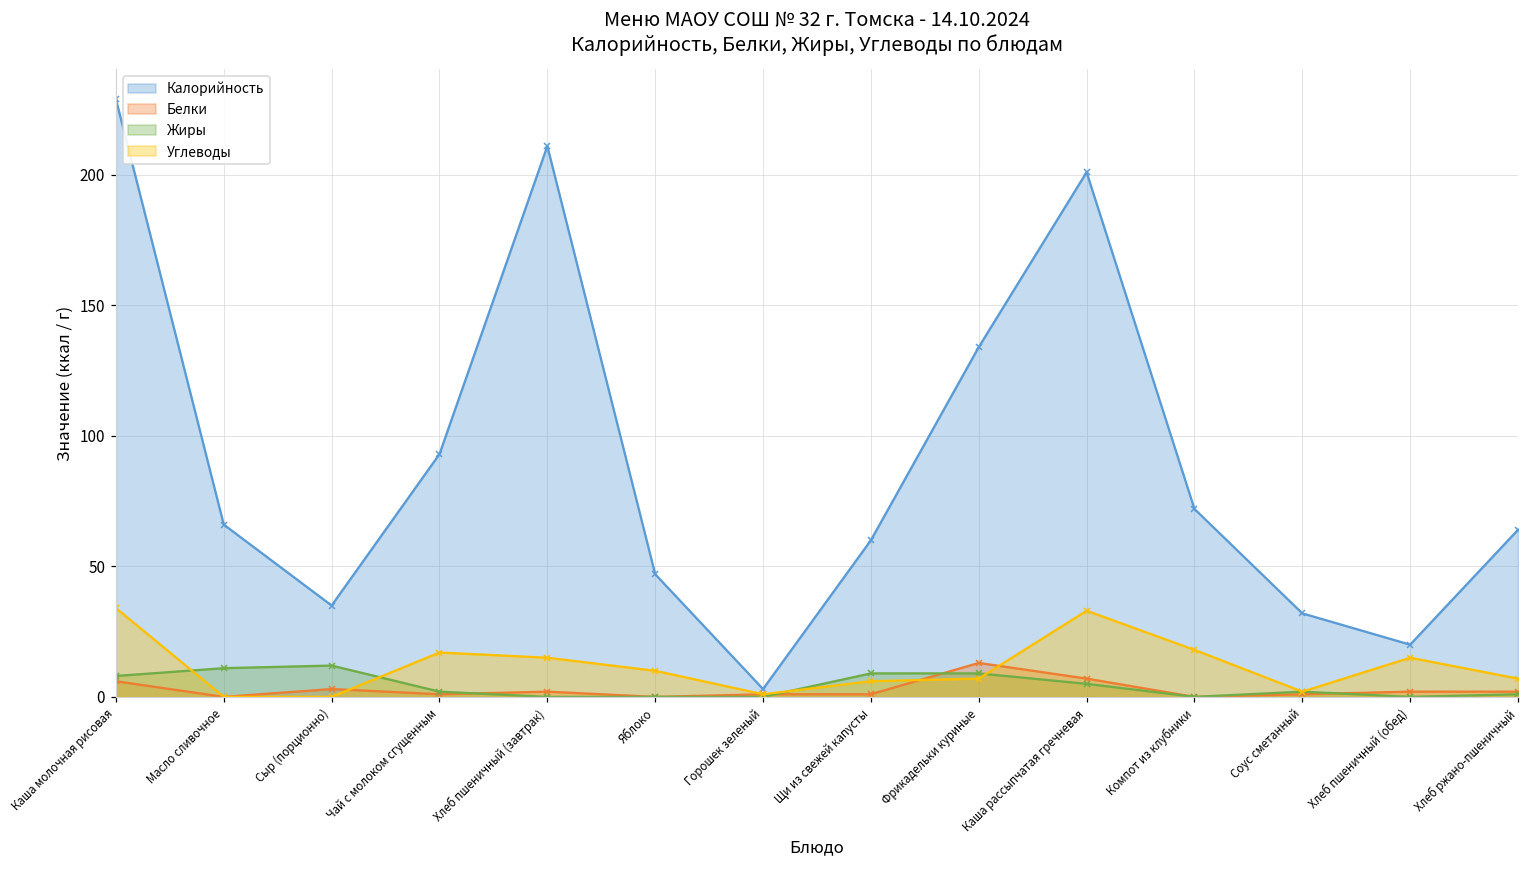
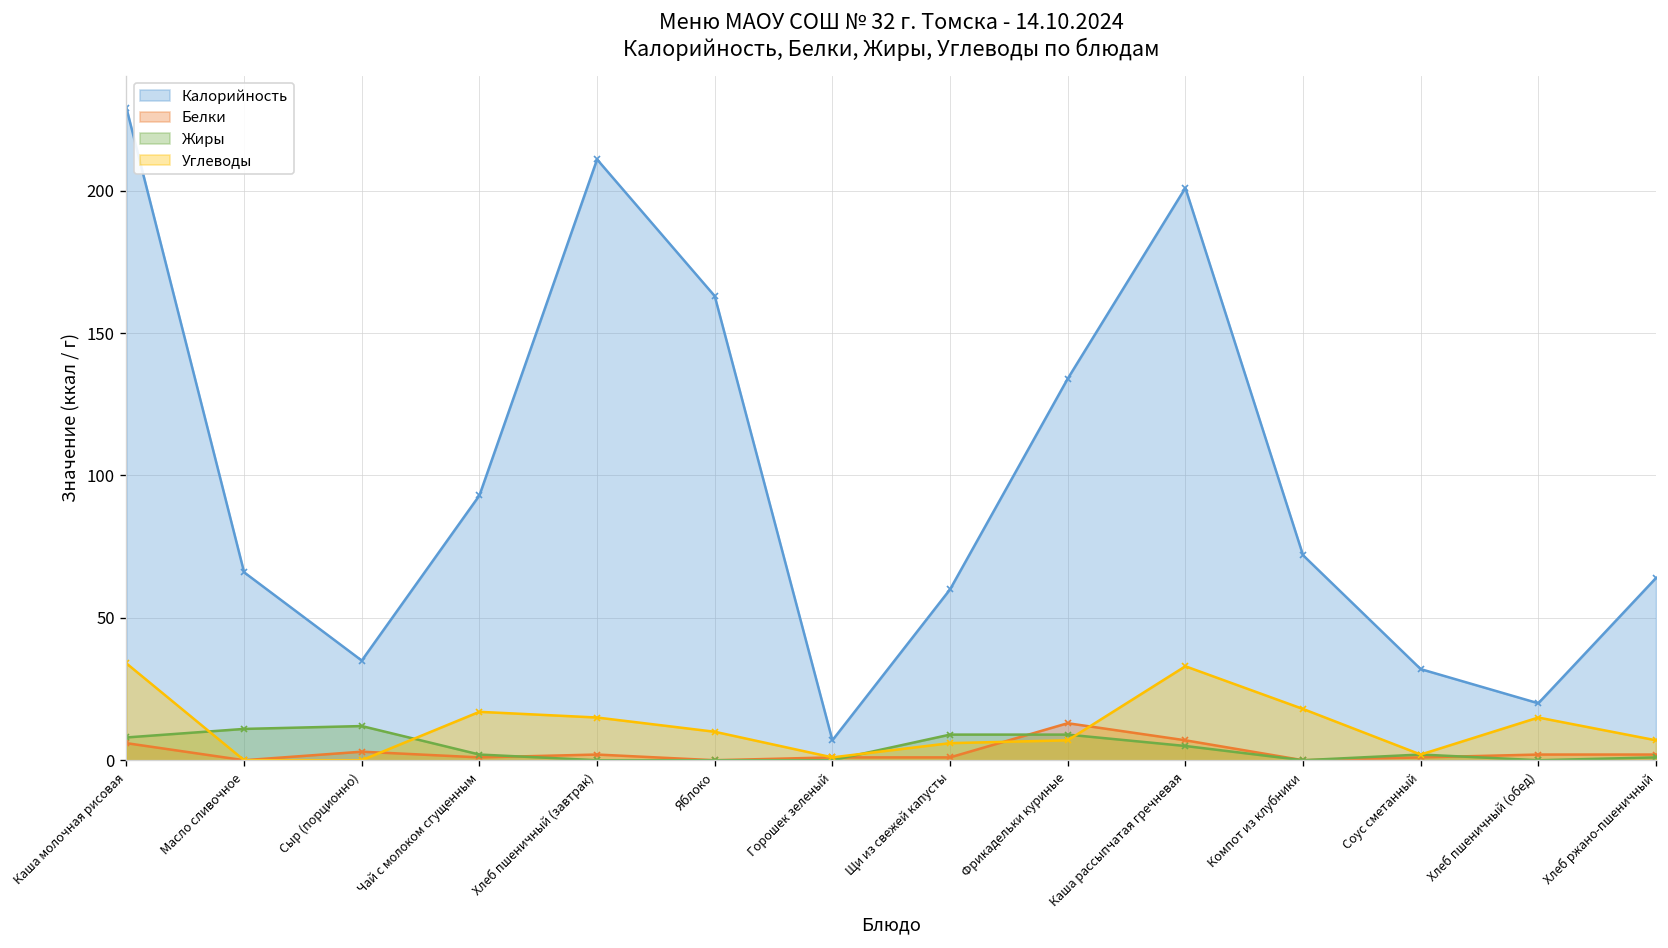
Калорийность, Яблоко: 47 -> 163
Калорийность, Горошек зеленый: 3 -> 7
